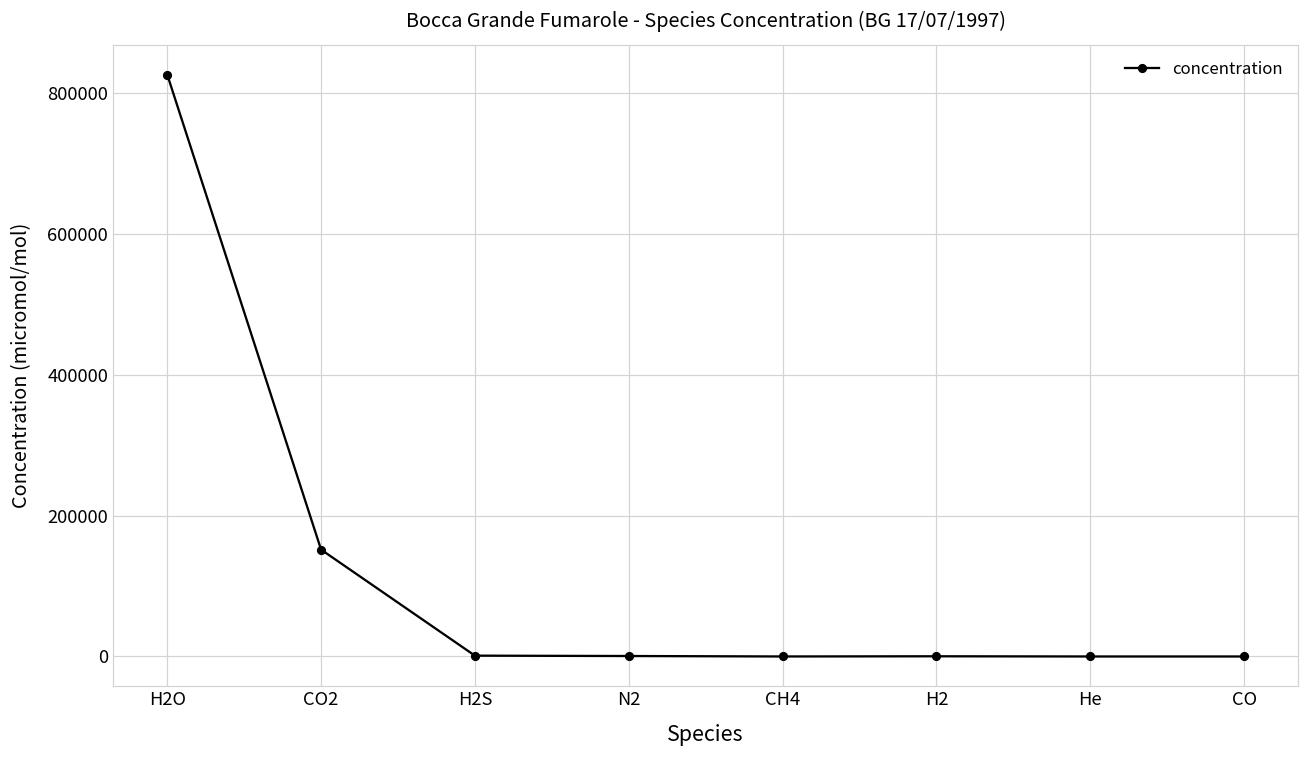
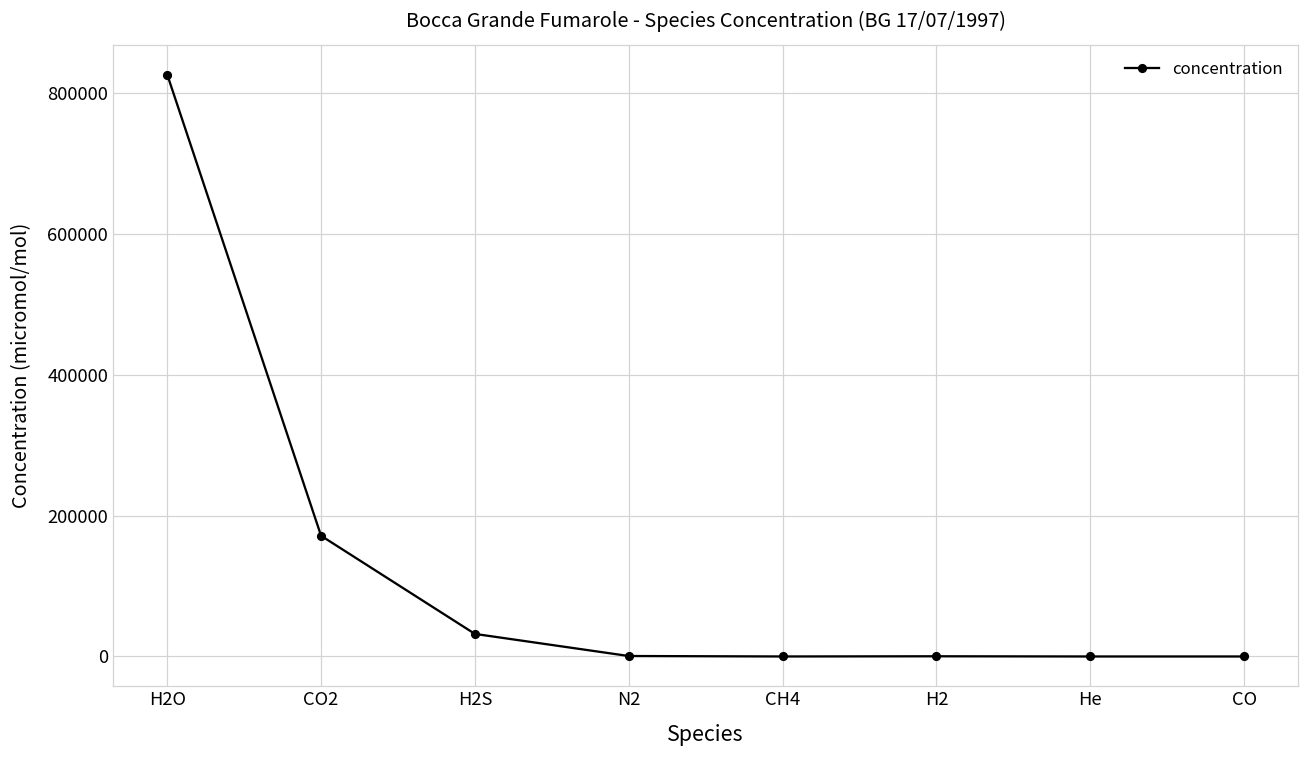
CO2: 150000 -> 170000
H2S: 0 -> 30000
